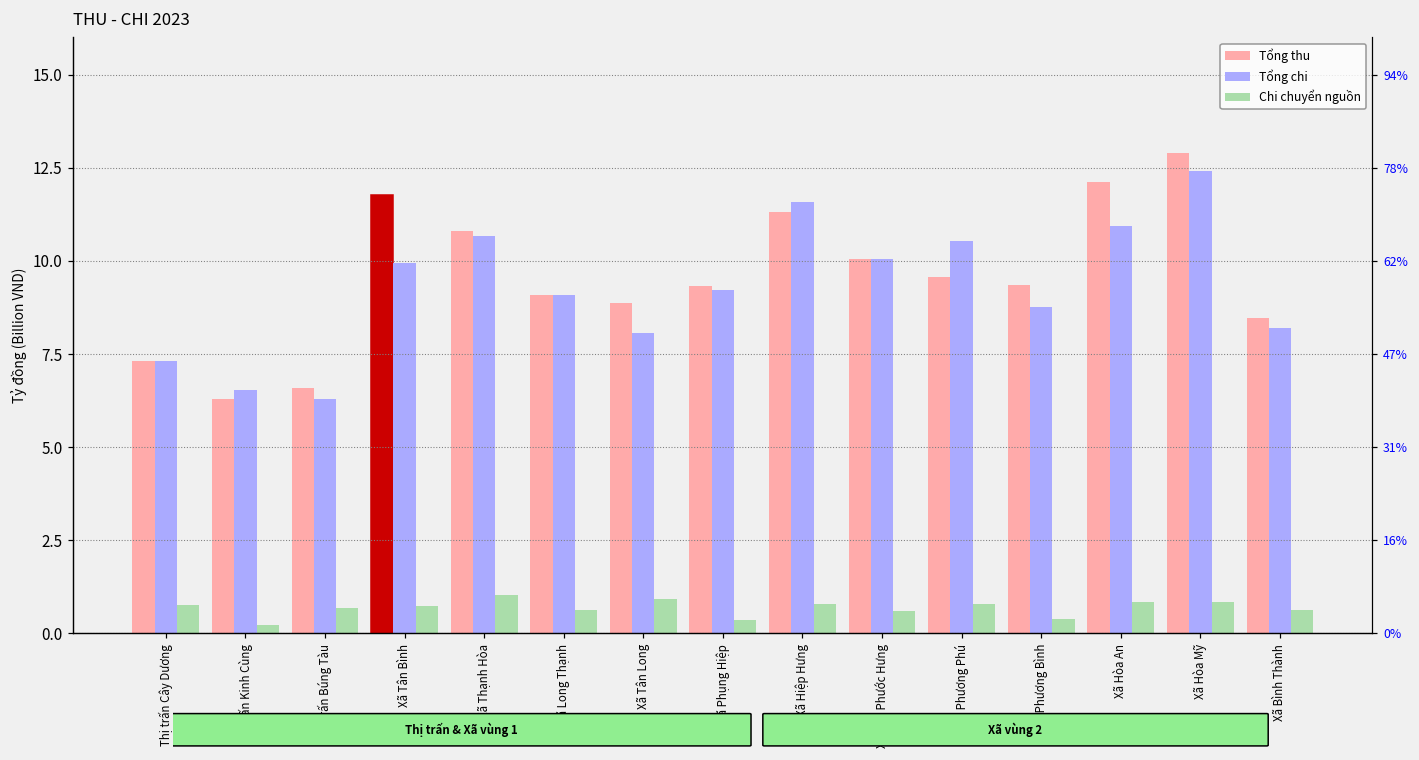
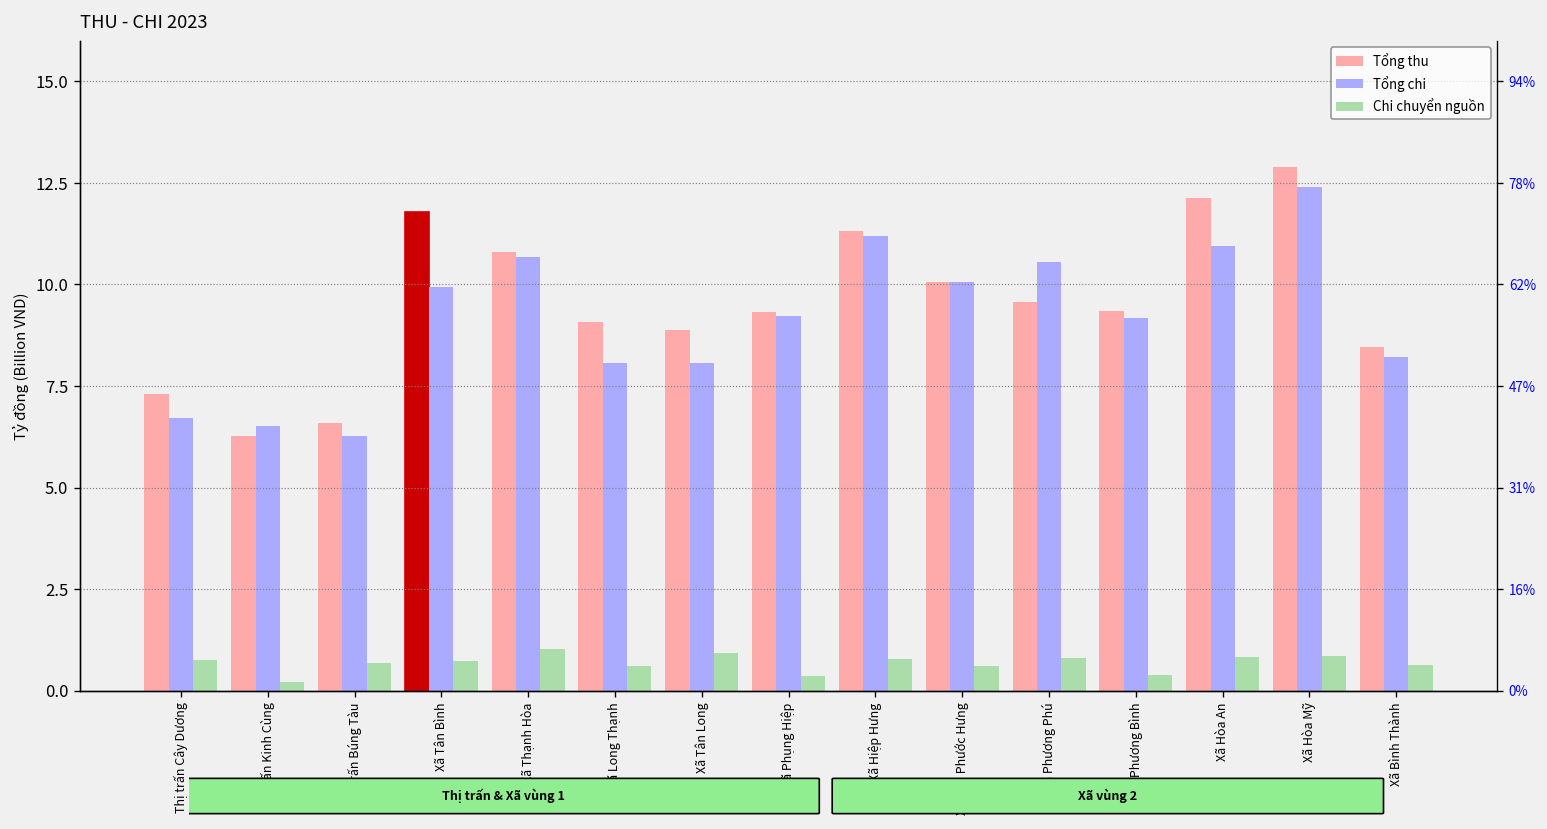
Tổng chi, Thị trấn Cây Dương: 7.3 -> 6.7
Tổng chi, Xã Long Thạnh: 9.1 -> 8.1
Tổng chi, Xã Hiệp Hưng: 11.6 -> 11.2
Tổng chi, Xã Phương Bình: 8.8 -> 9.2
